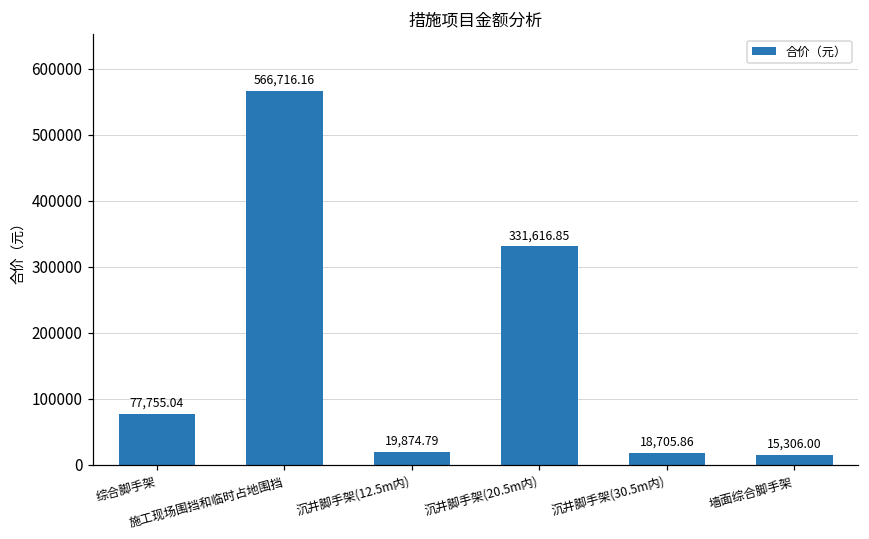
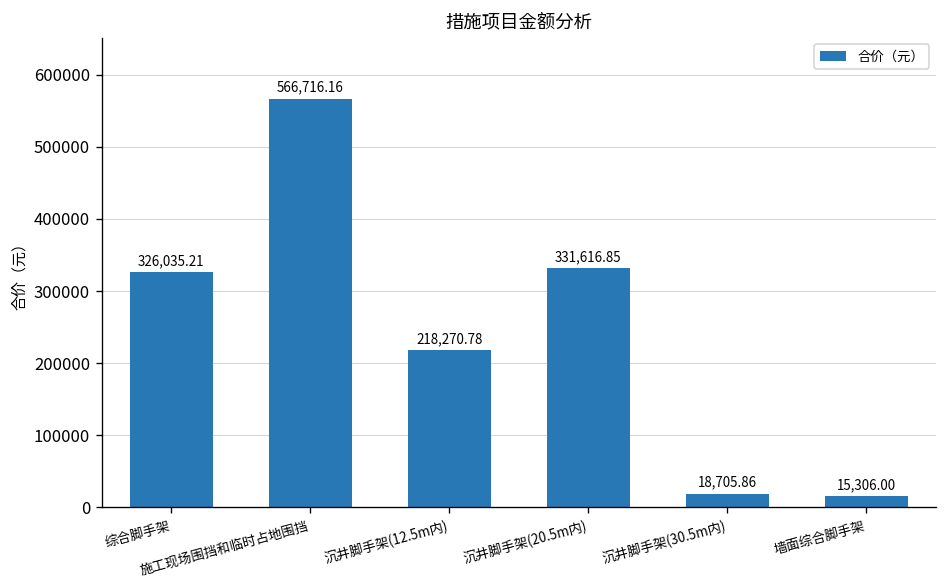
综合脚手架: 77,755.04 -> 326,035.21
沉井脚手架(12.5m内): 19,874.79 -> 218,270.78
